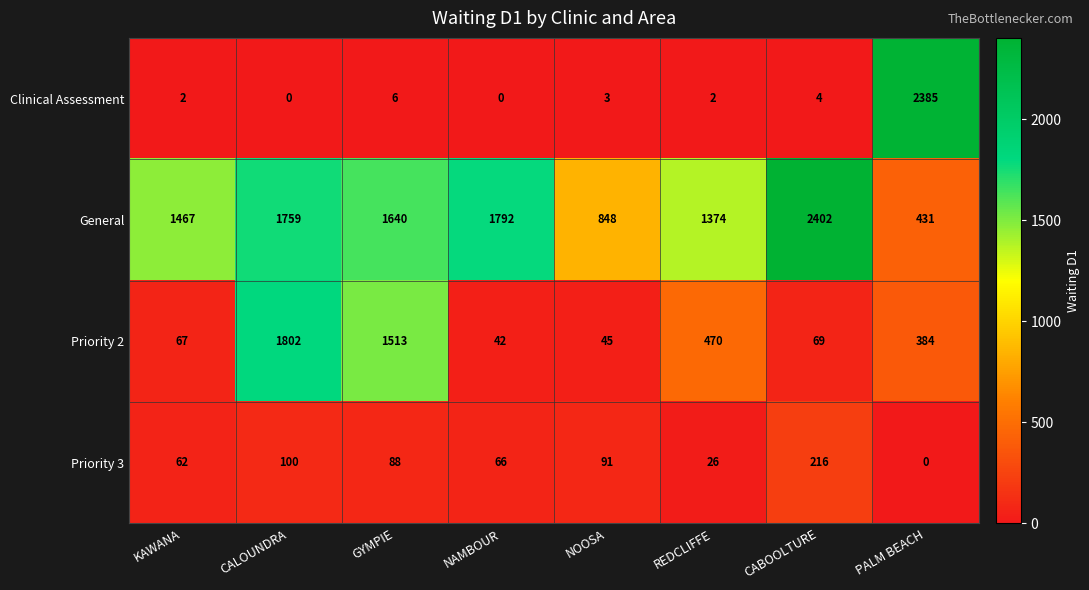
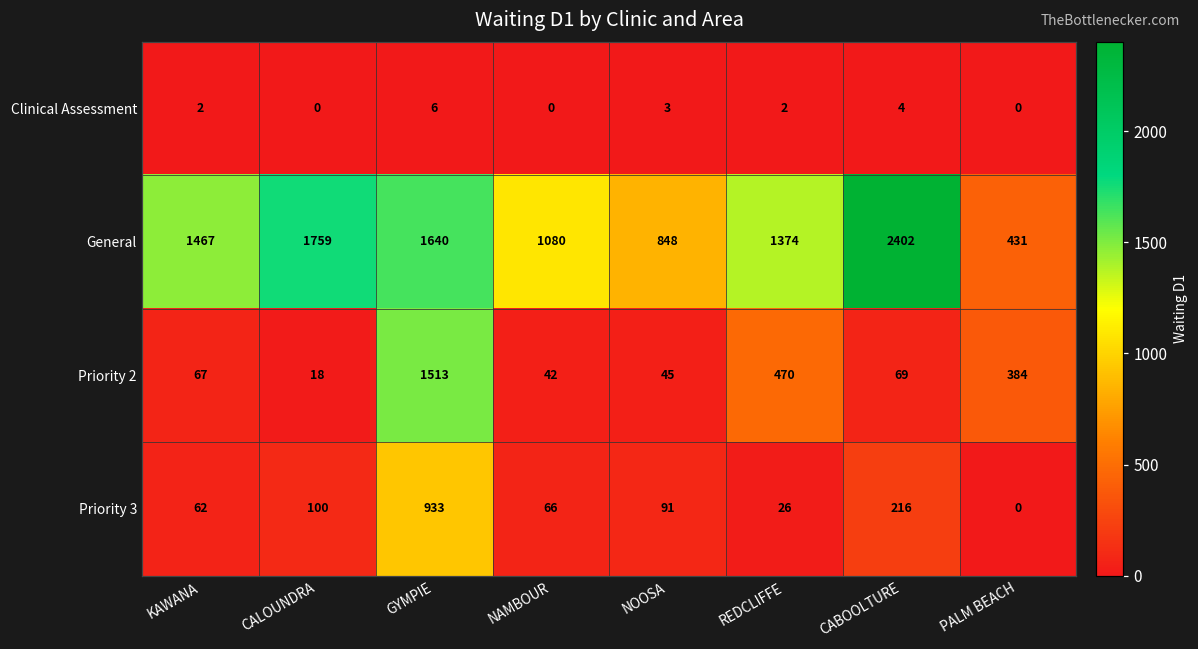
Clinical Assessment, PALM BEACH: 2385 -> 0
General, NAMBOUR: 1792 -> 1080
Priority 2, CALOUNDRA: 1802 -> 18
Priority 3, GYMPIE: 88 -> 933
